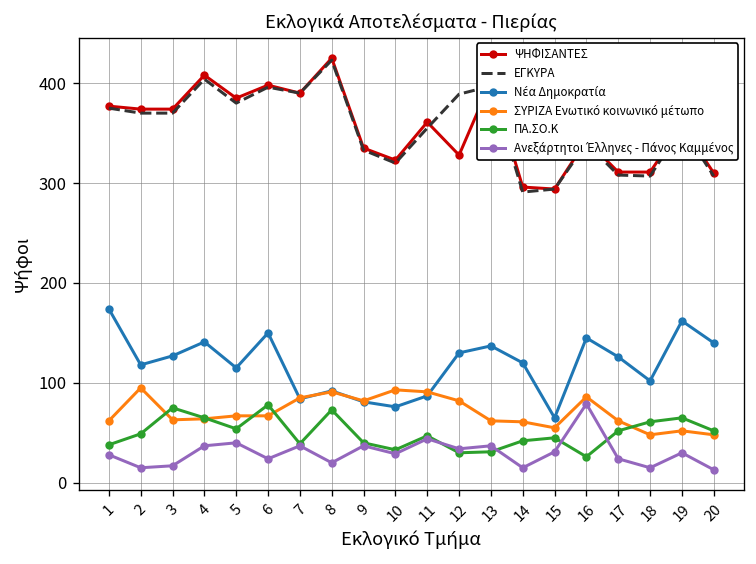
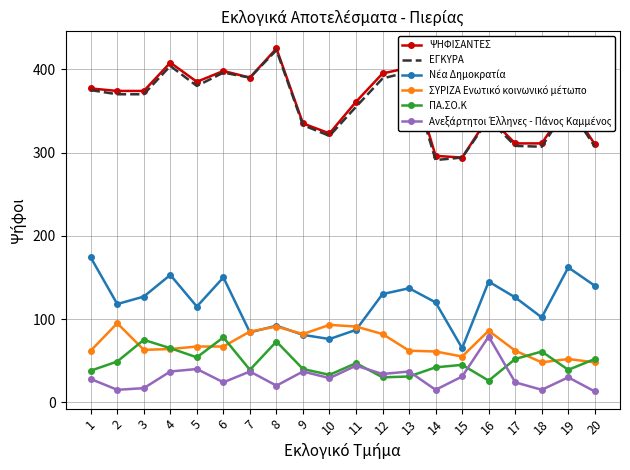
Νέα Δημοκρατία, 4: 140 -> 150
ΨΗΦΙΣΑΝΤΕΣ, 12: 330 -> 400
ΠΑ.ΣΟ.Κ, 19: 70 -> 40
